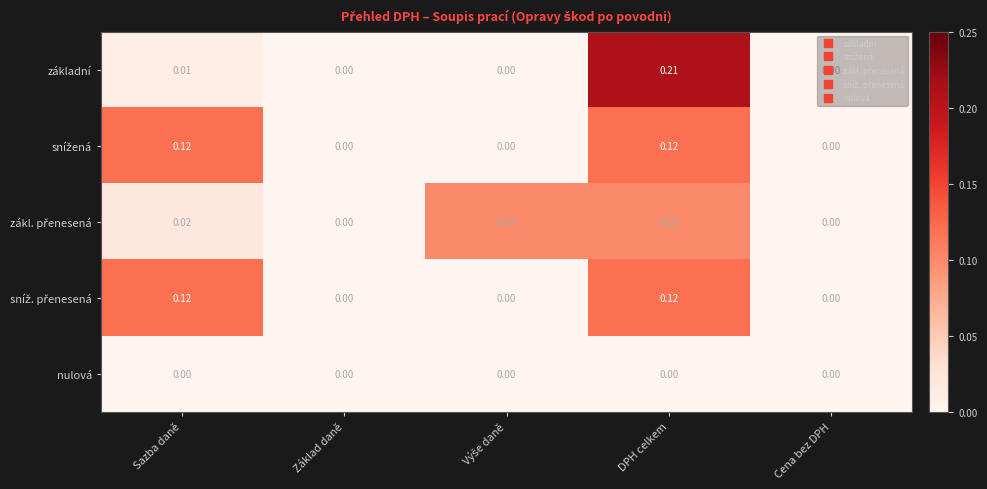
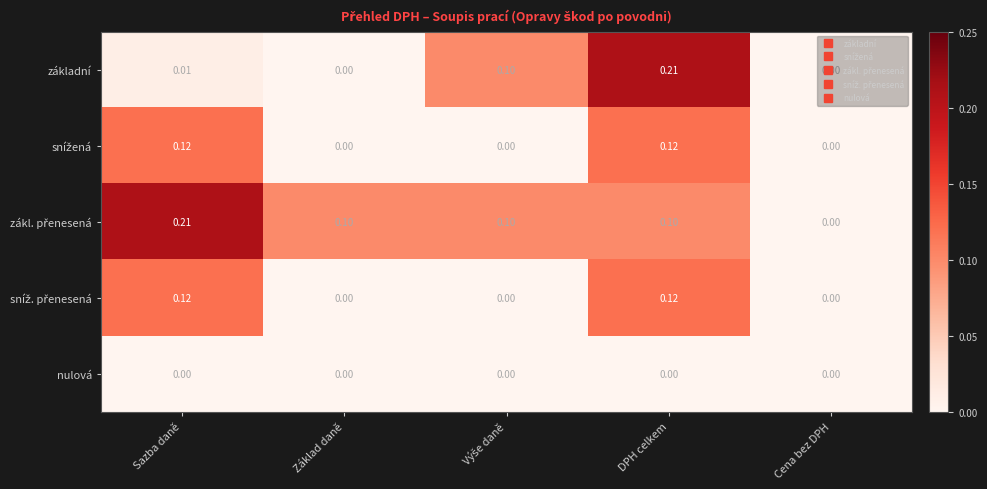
základní, Výše daně: 0.00 -> 0.10
zákl. přenesená, Sazba daně: 0.02 -> 0.21
zákl. přenesená, Základ daně: 0.00 -> 0.10
